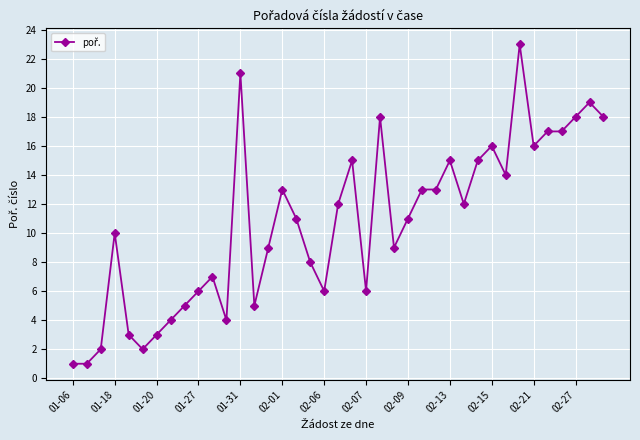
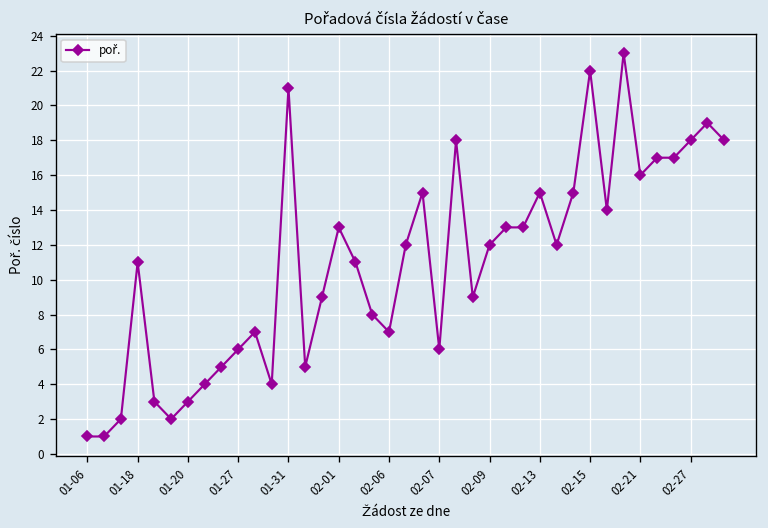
01-18: 10 -> 11
02-06: 6 -> 7
02-09: 11 -> 12
02-15: 16 -> 22
